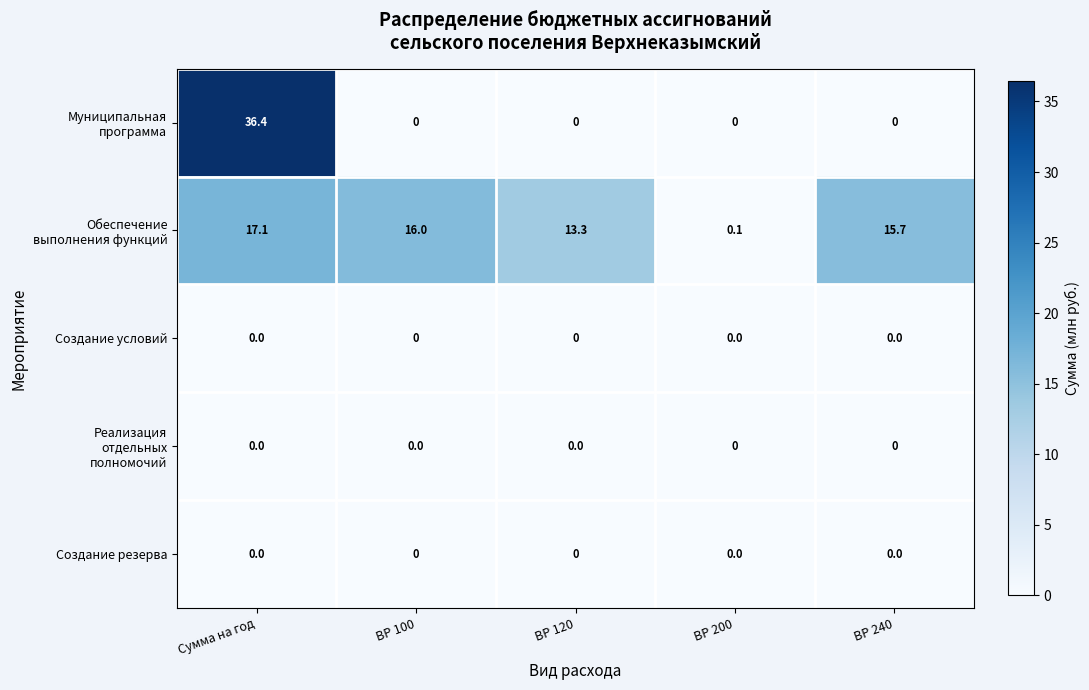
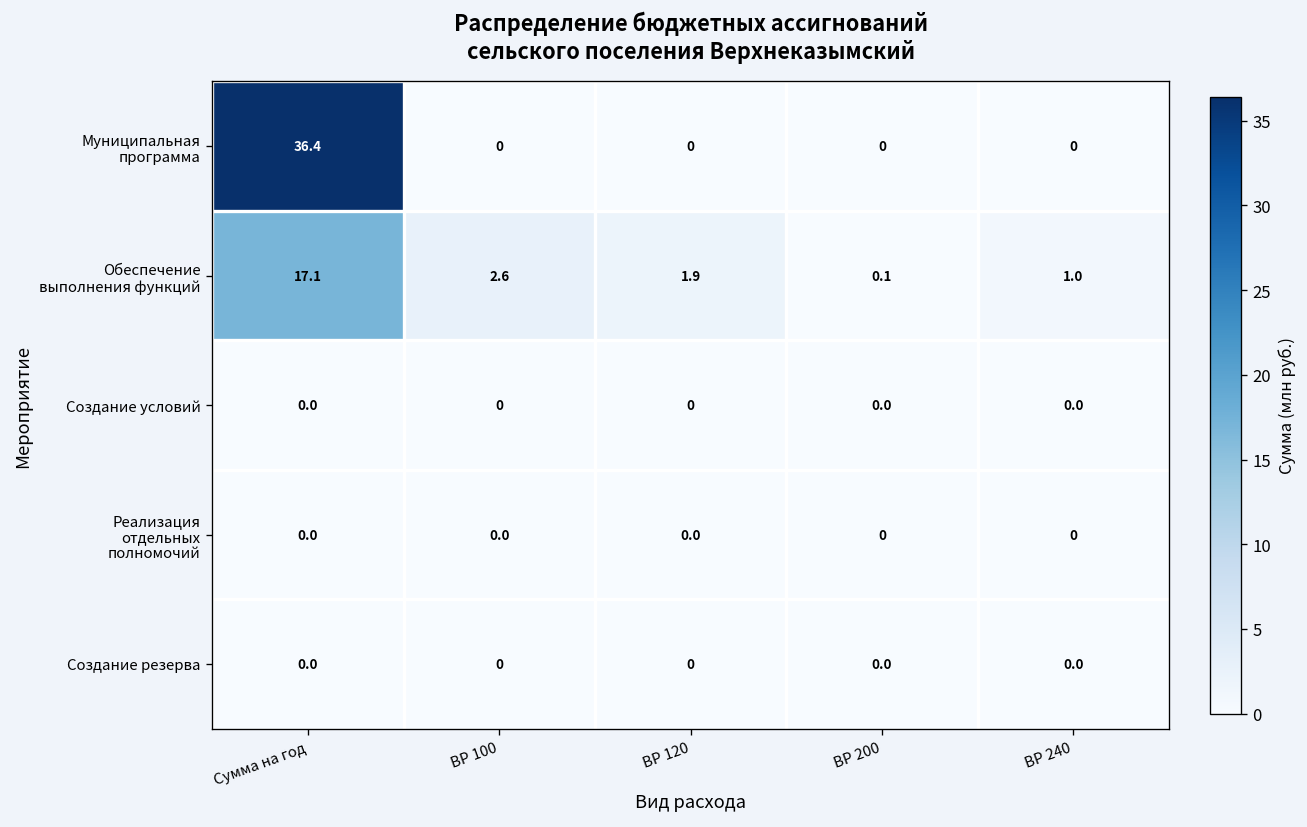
Обеспечение выполнения функций, ВР 100: 16.0 -> 2.6
Обеспечение выполнения функций, ВР 120: 13.3 -> 1.9
Обеспечение выполнения функций, ВР 240: 15.7 -> 1.0
